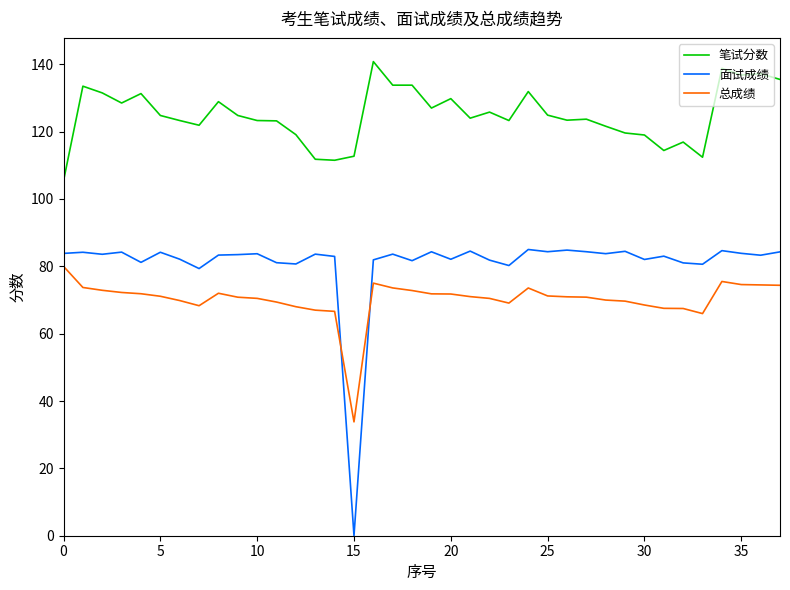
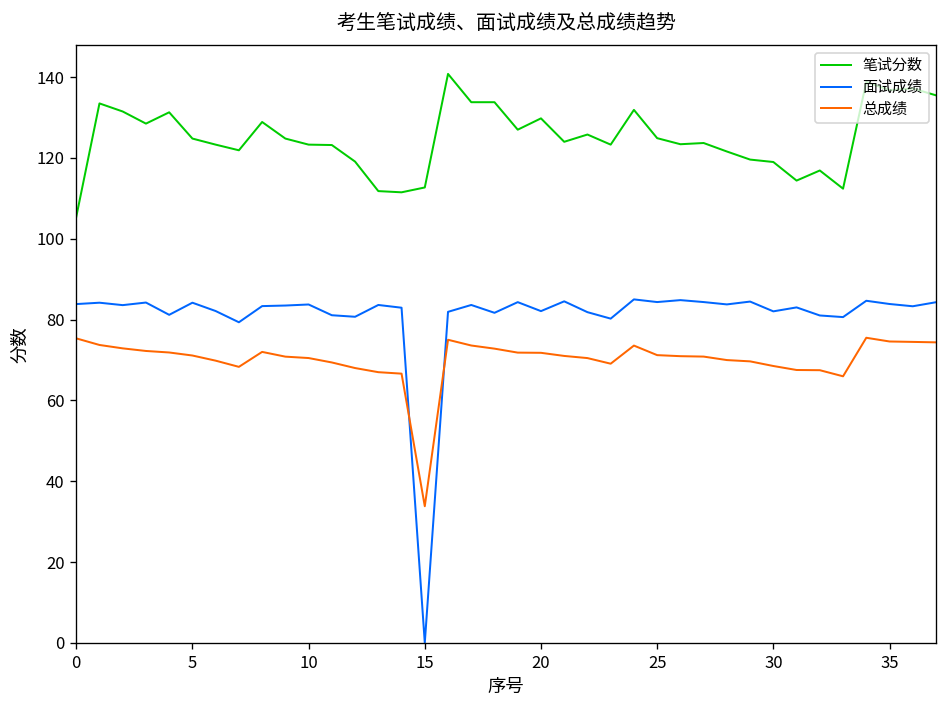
总成绩, 0: 80 -> 75
